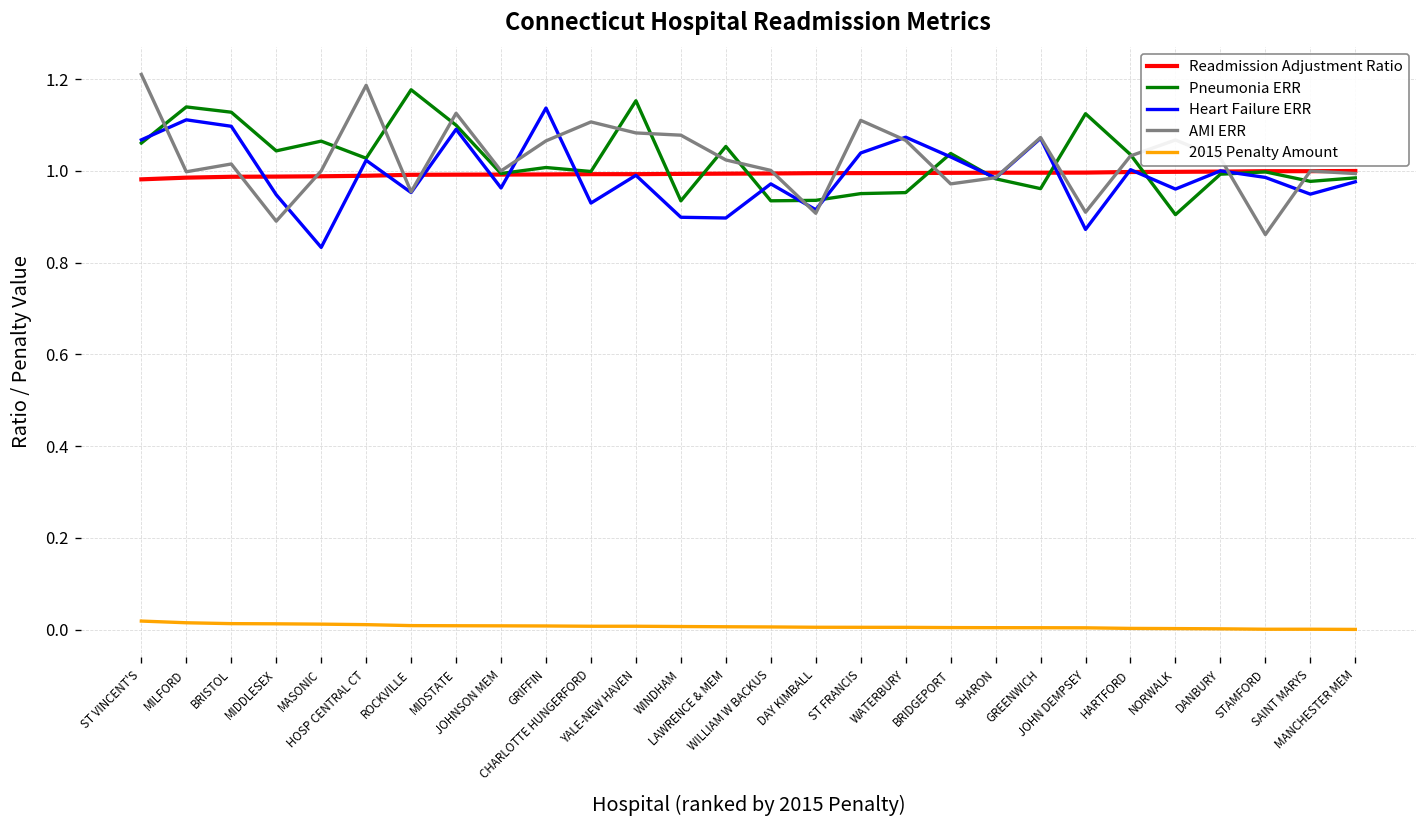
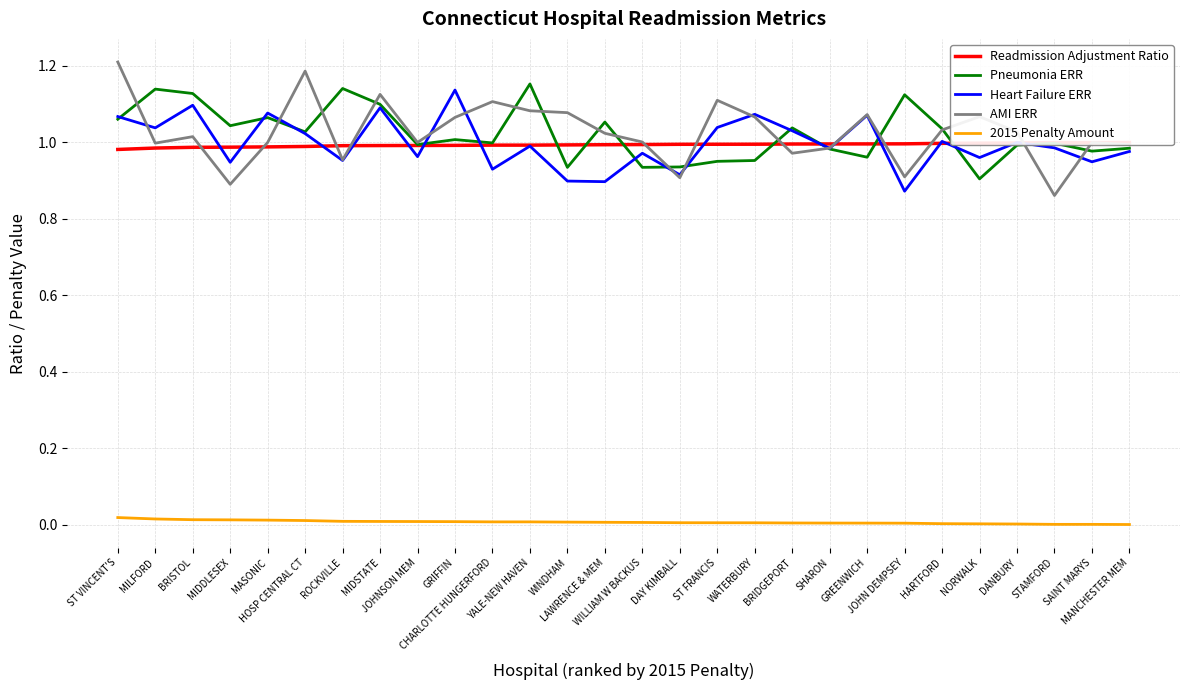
Heart Failure ERR, MILFORD: 1.11 -> 1.04
Heart Failure ERR, MASONIC: 0.83 -> 1.08
Pneumonia ERR, ROCKVILLE: 1.18 -> 1.14
